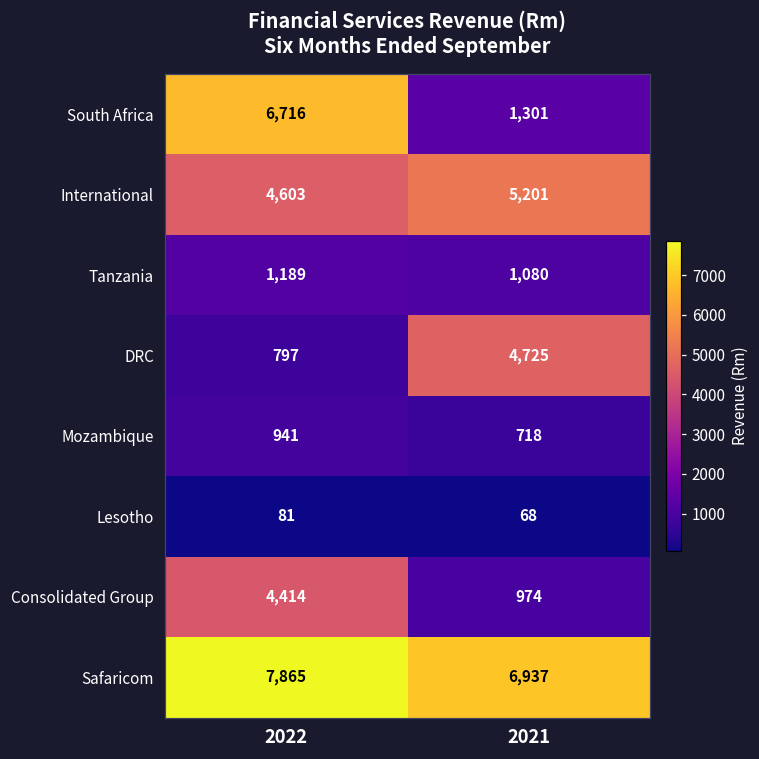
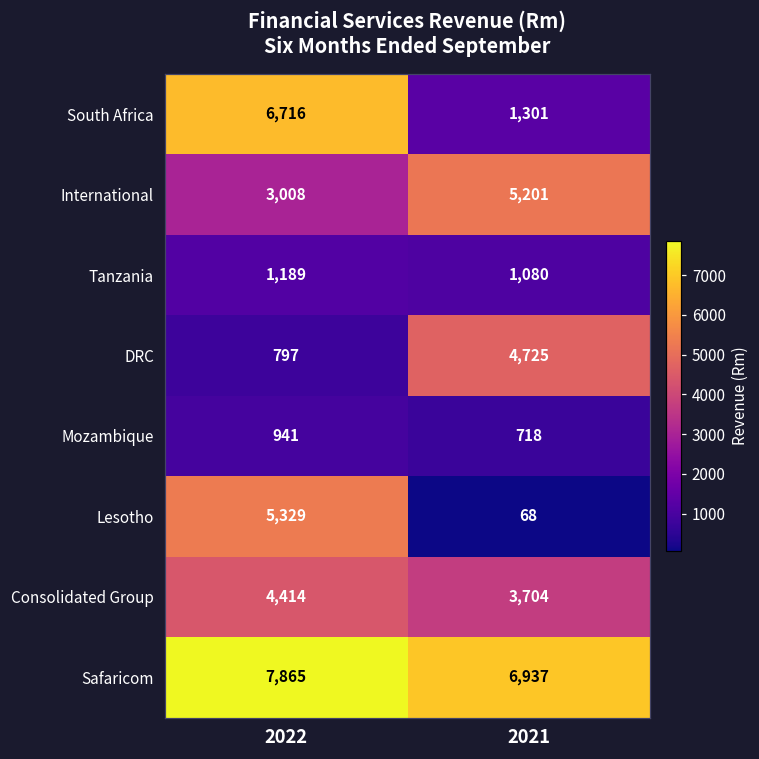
International, 2022: 4,603 -> 3,008
Lesotho, 2022: 81 -> 5,329
Consolidated Group, 2021: 974 -> 3,704
